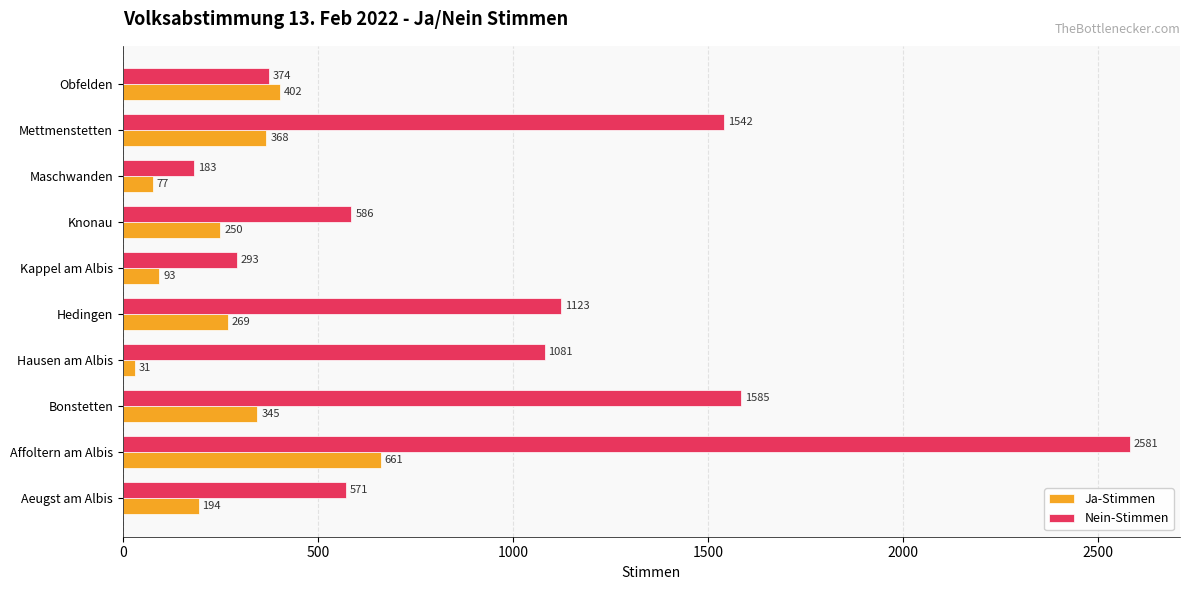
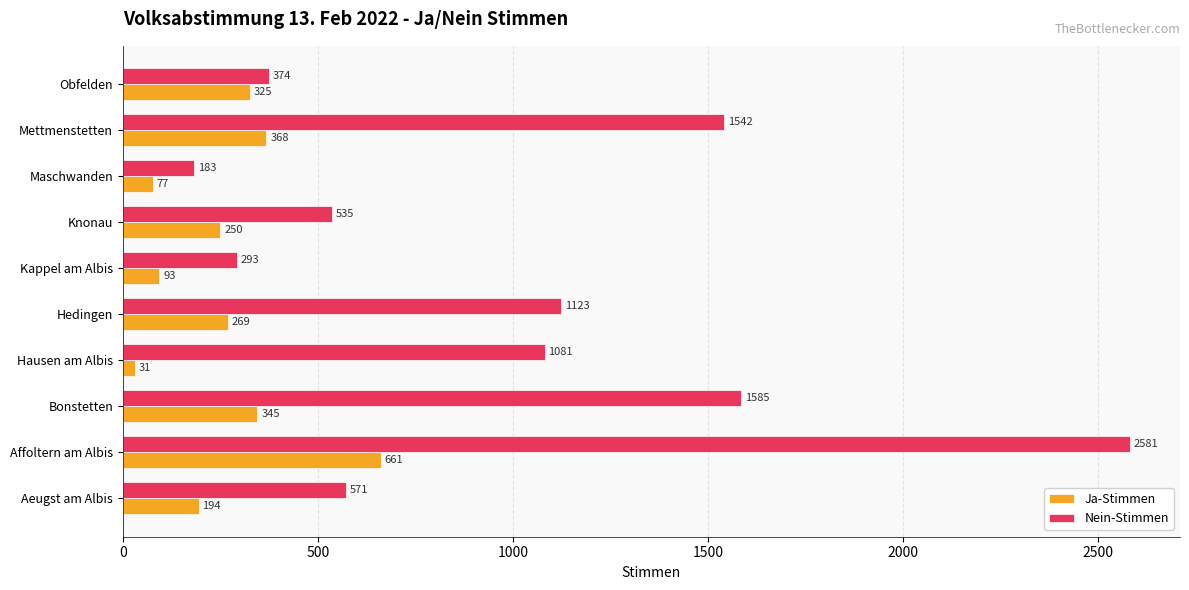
Ja-Stimmen, Obfelden: 402 -> 325
Nein-Stimmen, Knonau: 586 -> 535
